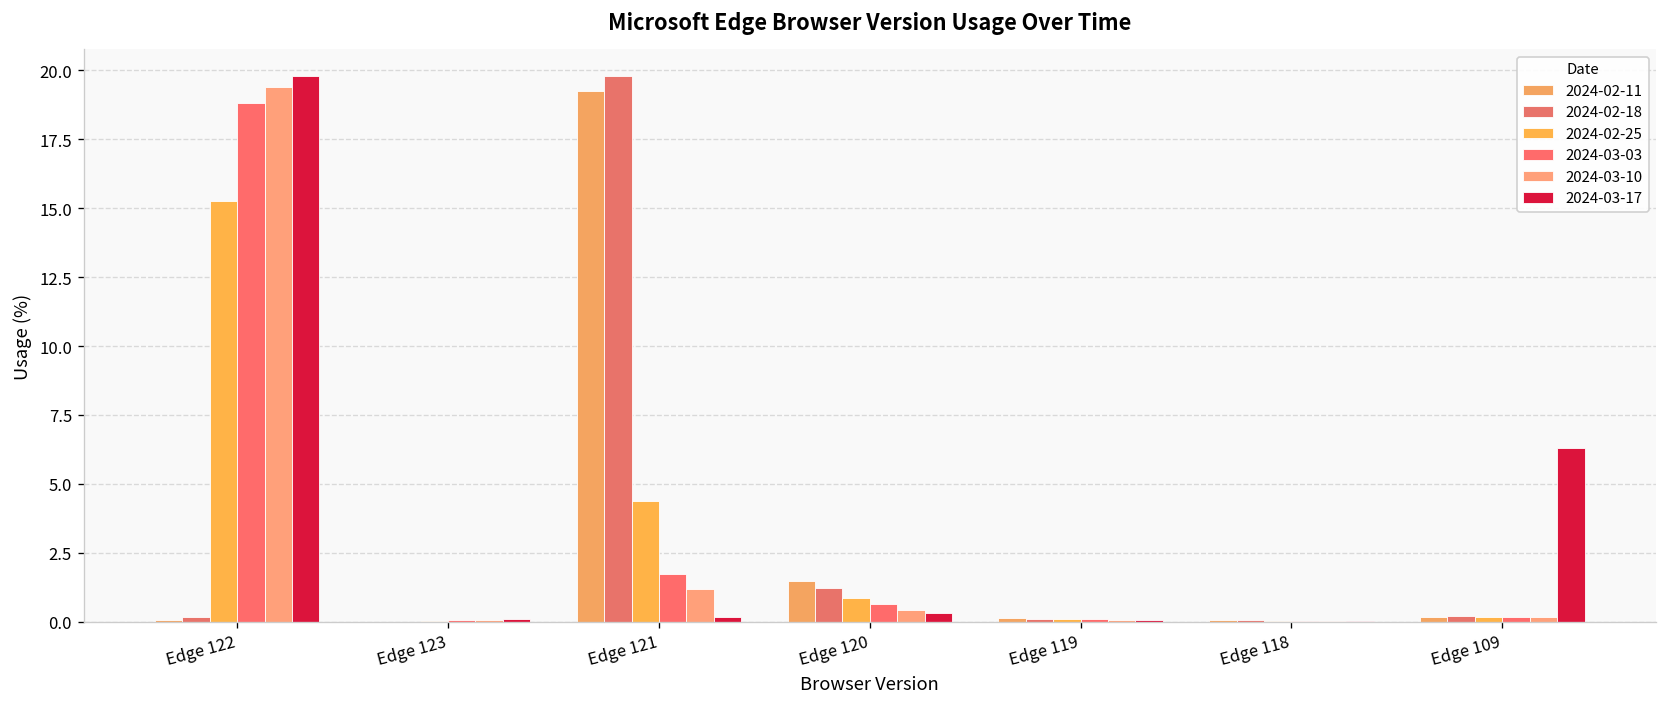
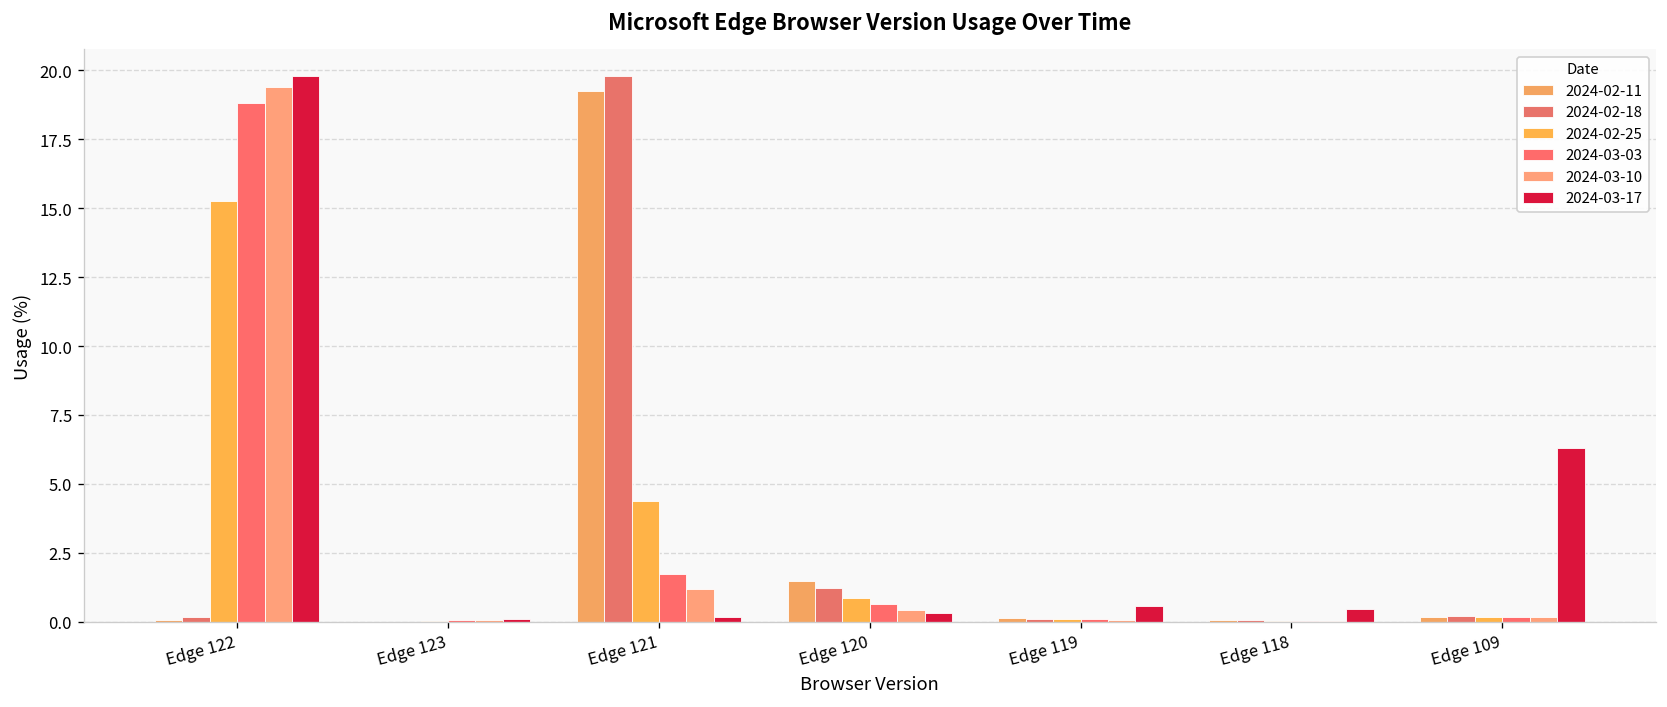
2024-03-17, Edge 119: 0.1 -> 0.6
2024-03-17, Edge 118: 0.0 -> 0.5
